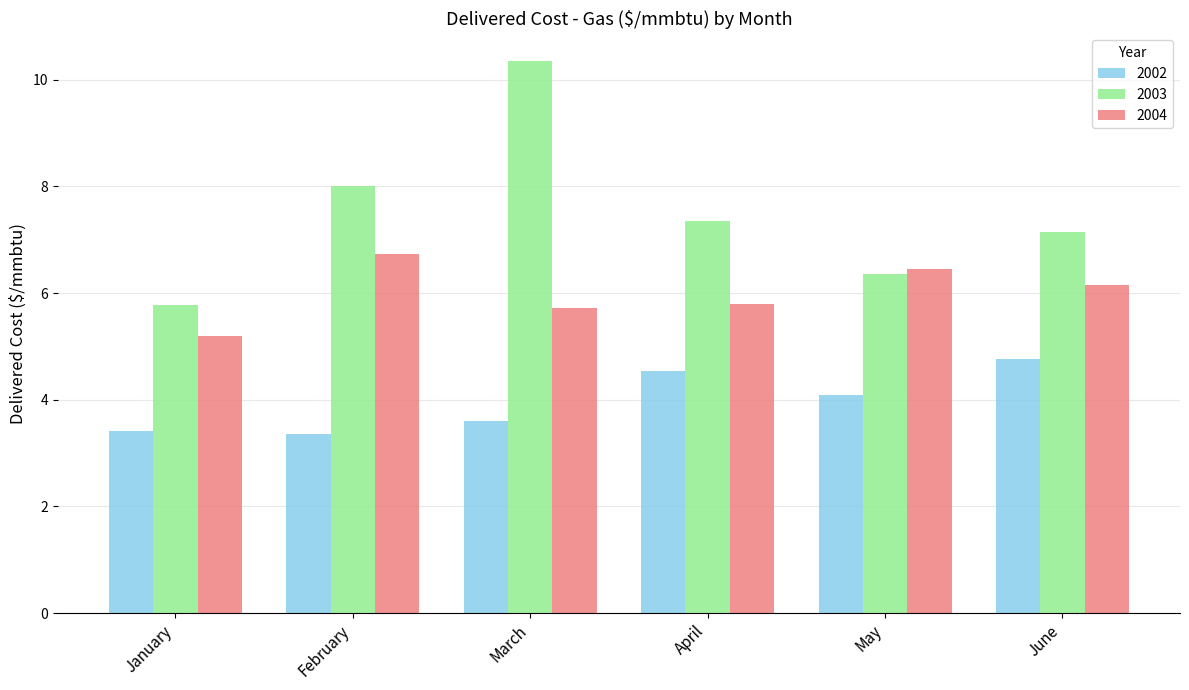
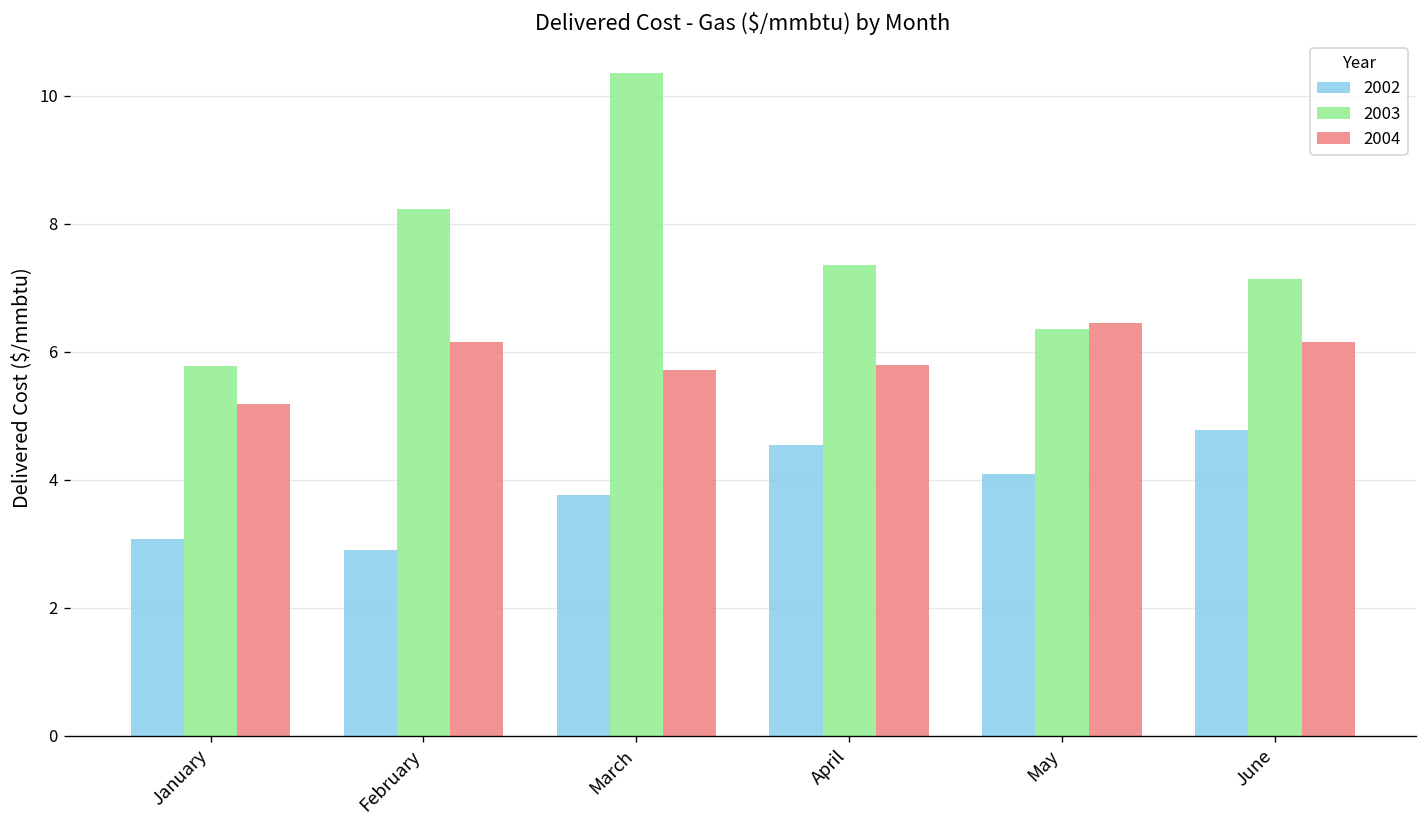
2002, January: 3.4 -> 3.1
2002, February: 3.4 -> 2.9
2003, February: 8.0 -> 8.2
2004, February: 6.7 -> 6.1
2002, March: 3.6 -> 3.8
